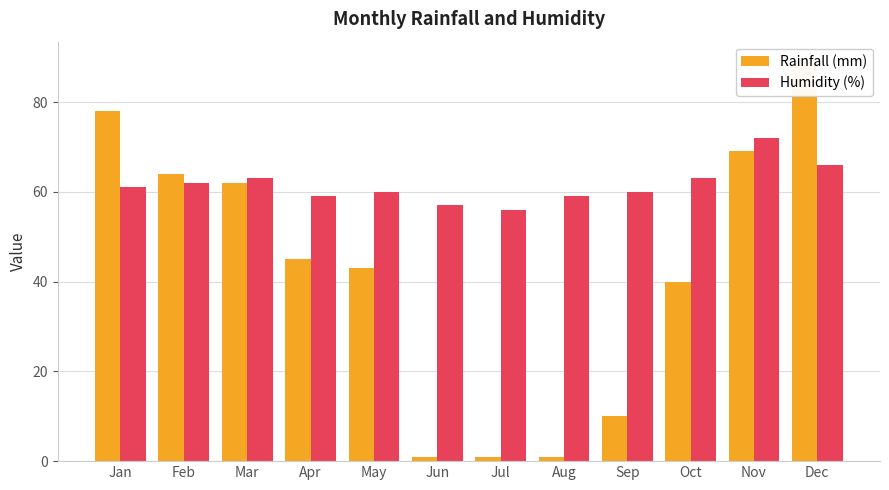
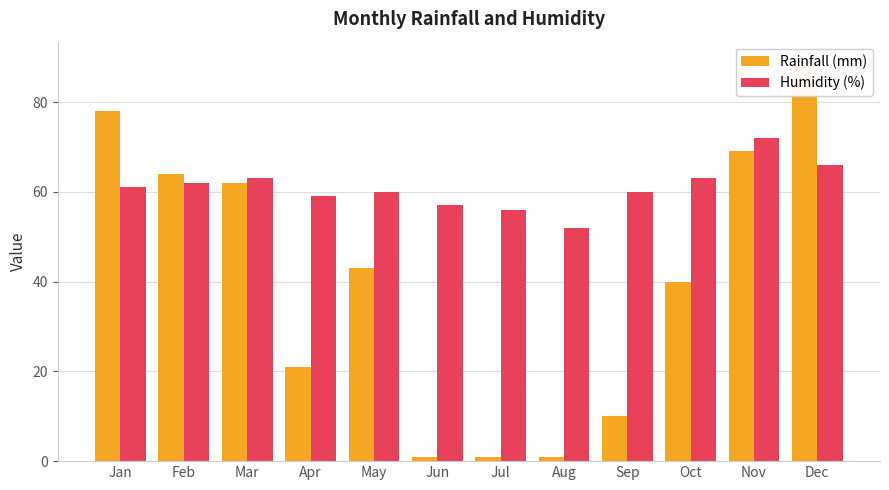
Rainfall (mm), Apr: 45 -> 21
Humidity (%), Aug: 59 -> 52
